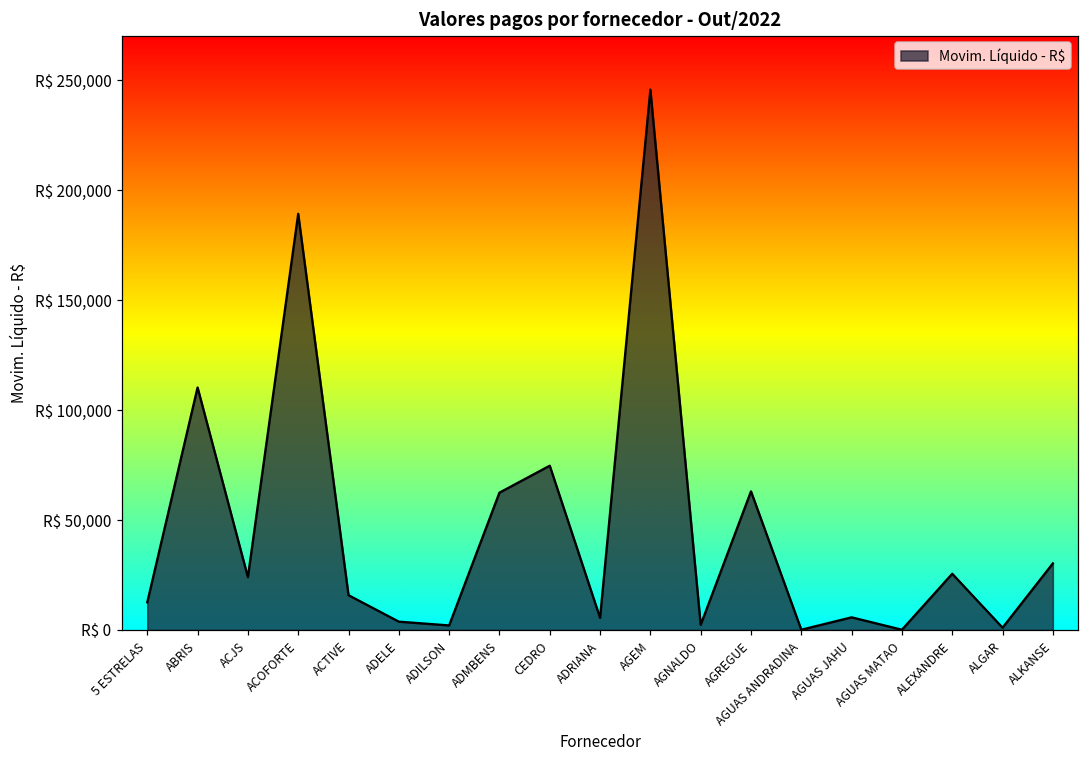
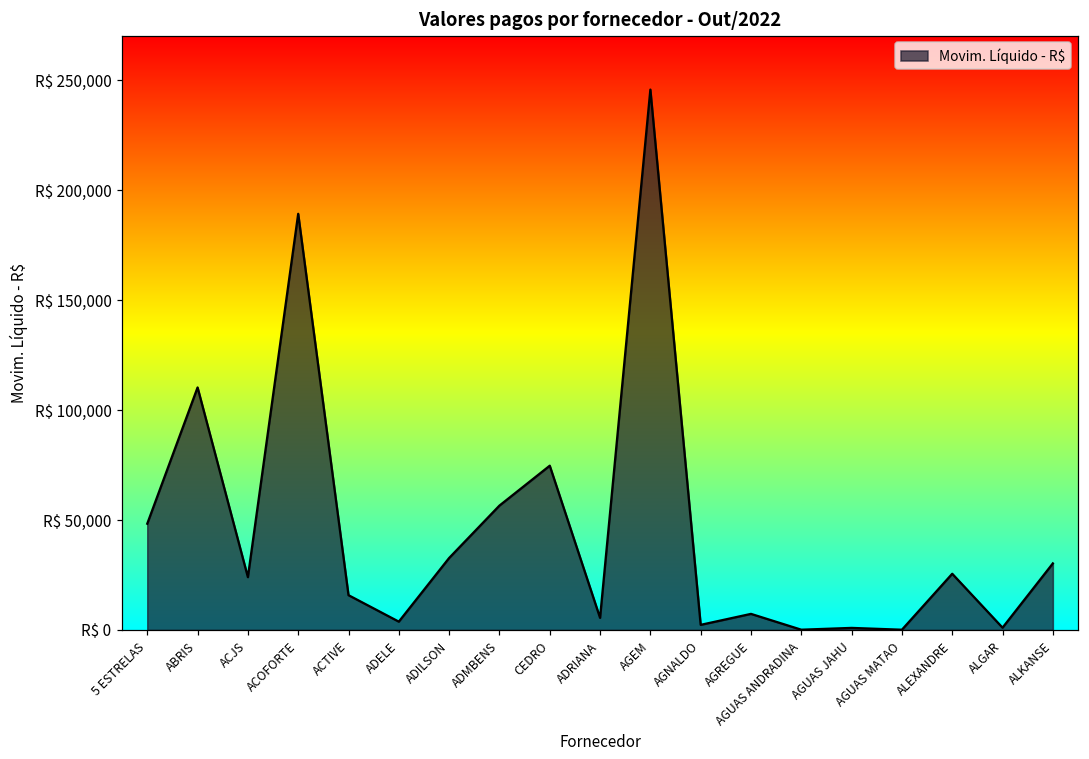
5 ESTRELAS: R$ 13,000 -> R$ 48,000
ADILSON: R$ 2,000 -> R$ 33,000
ADMBENS: R$ 62,000 -> R$ 57,000
AGREGUE: R$ 63,000 -> R$ 7,000
AGUAS JAHU: R$ 6,000 -> R$ 1,000
